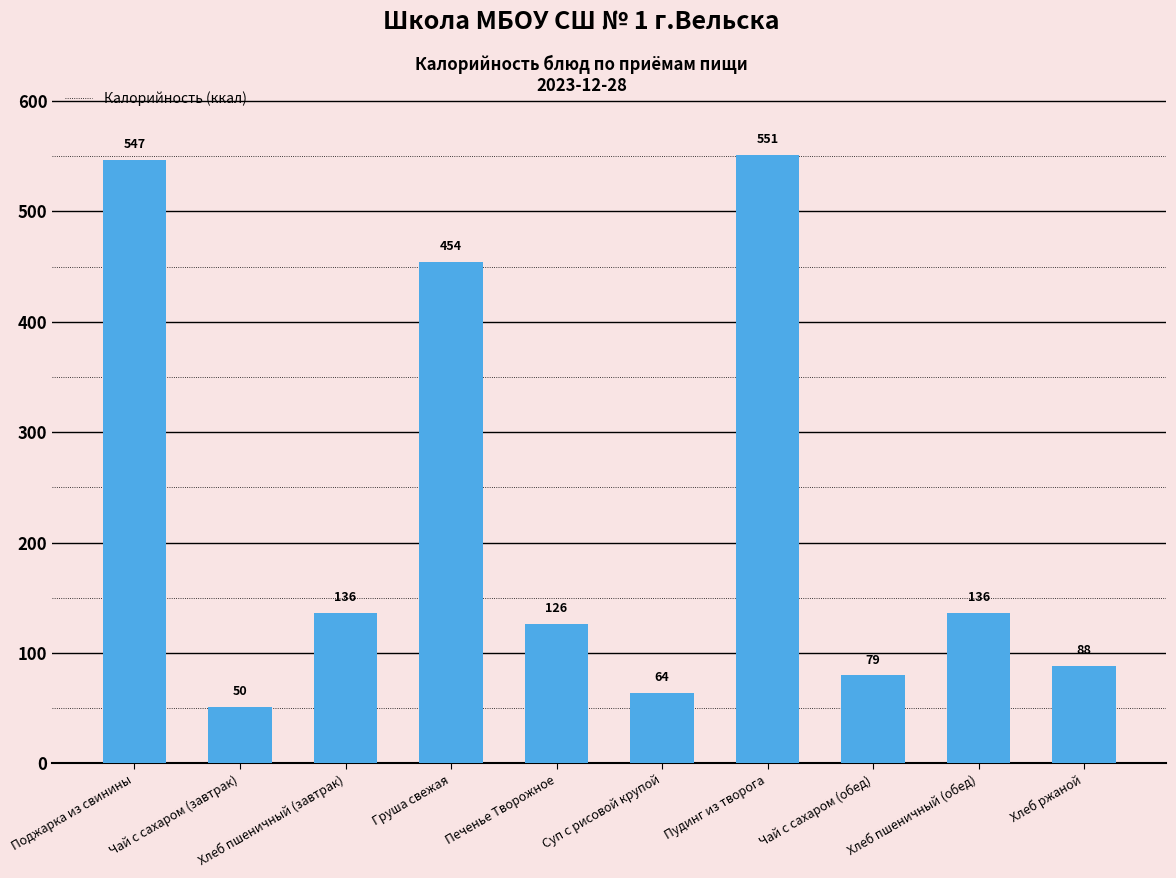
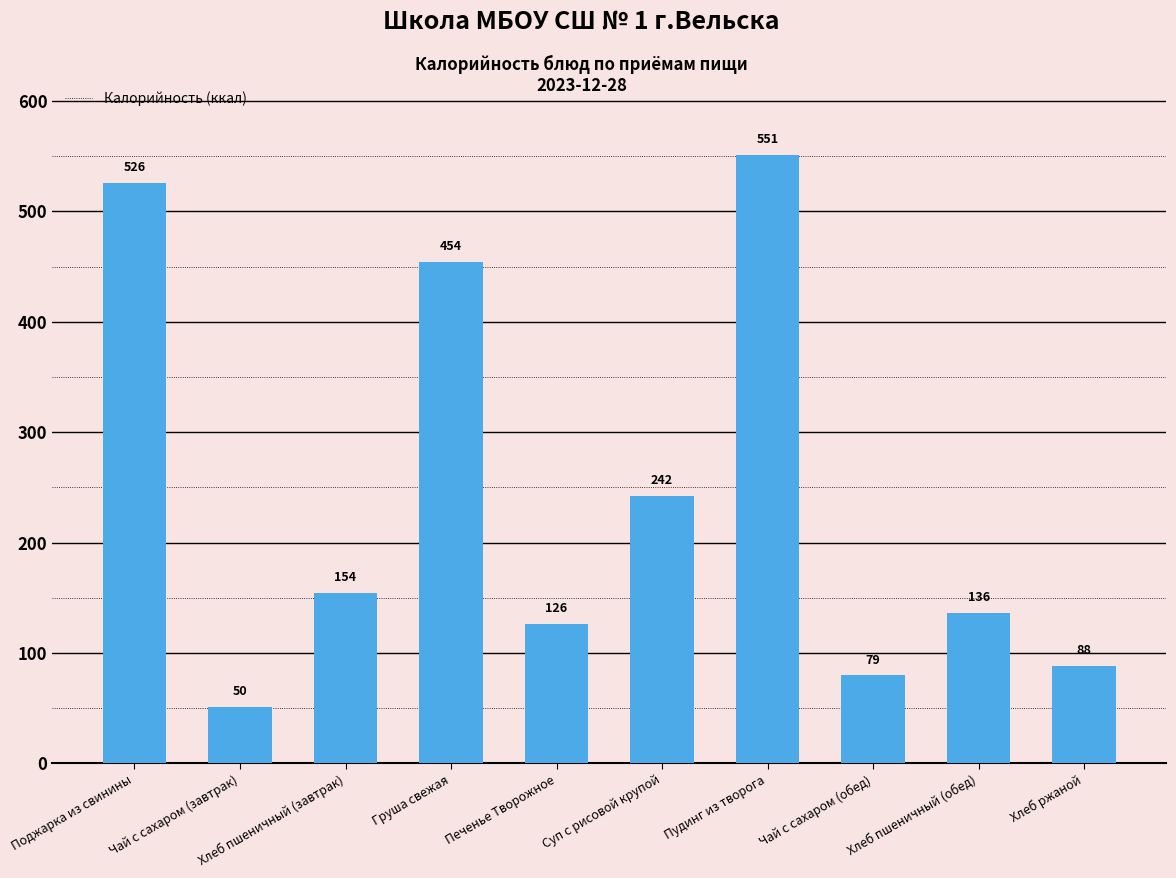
Поджарка из свинины: 547 -> 526
Хлеб пшеничный (завтрак): 136 -> 154
Суп с рисовой крупой: 64 -> 242
